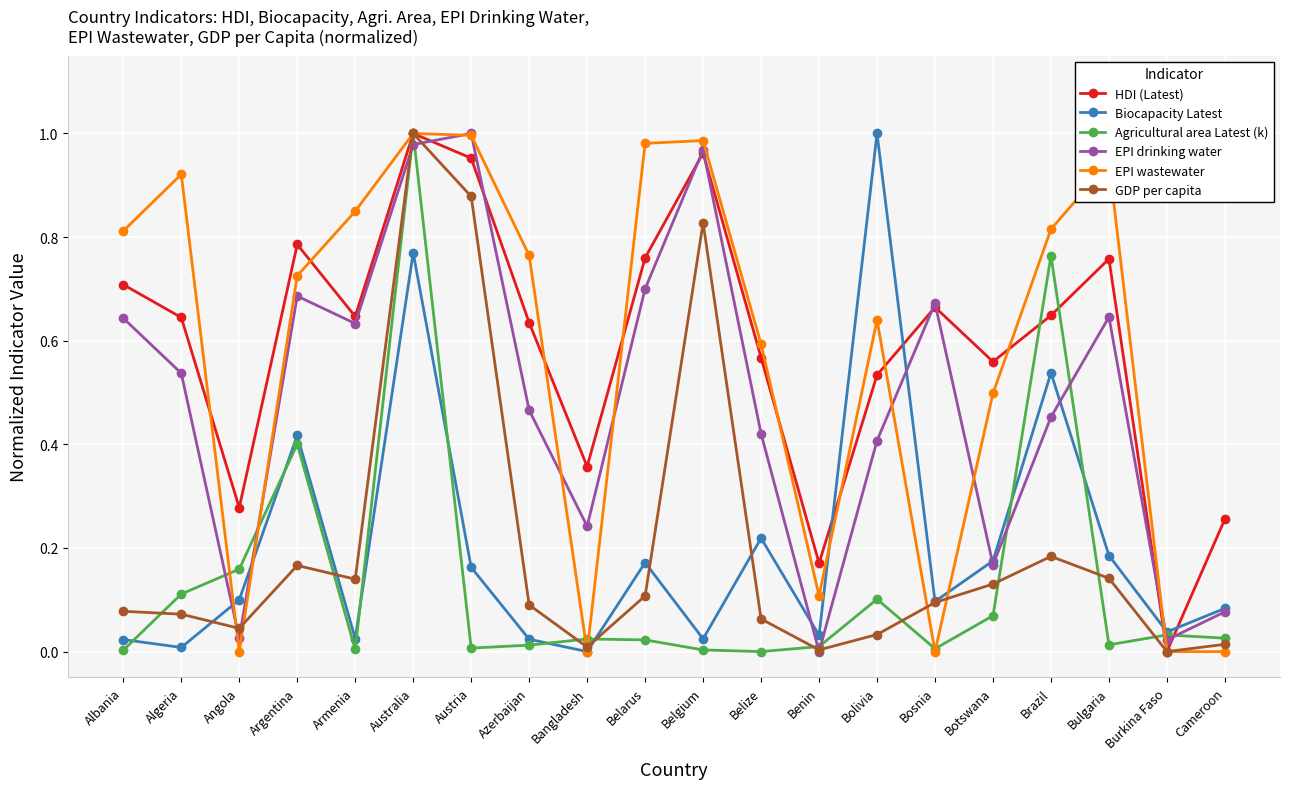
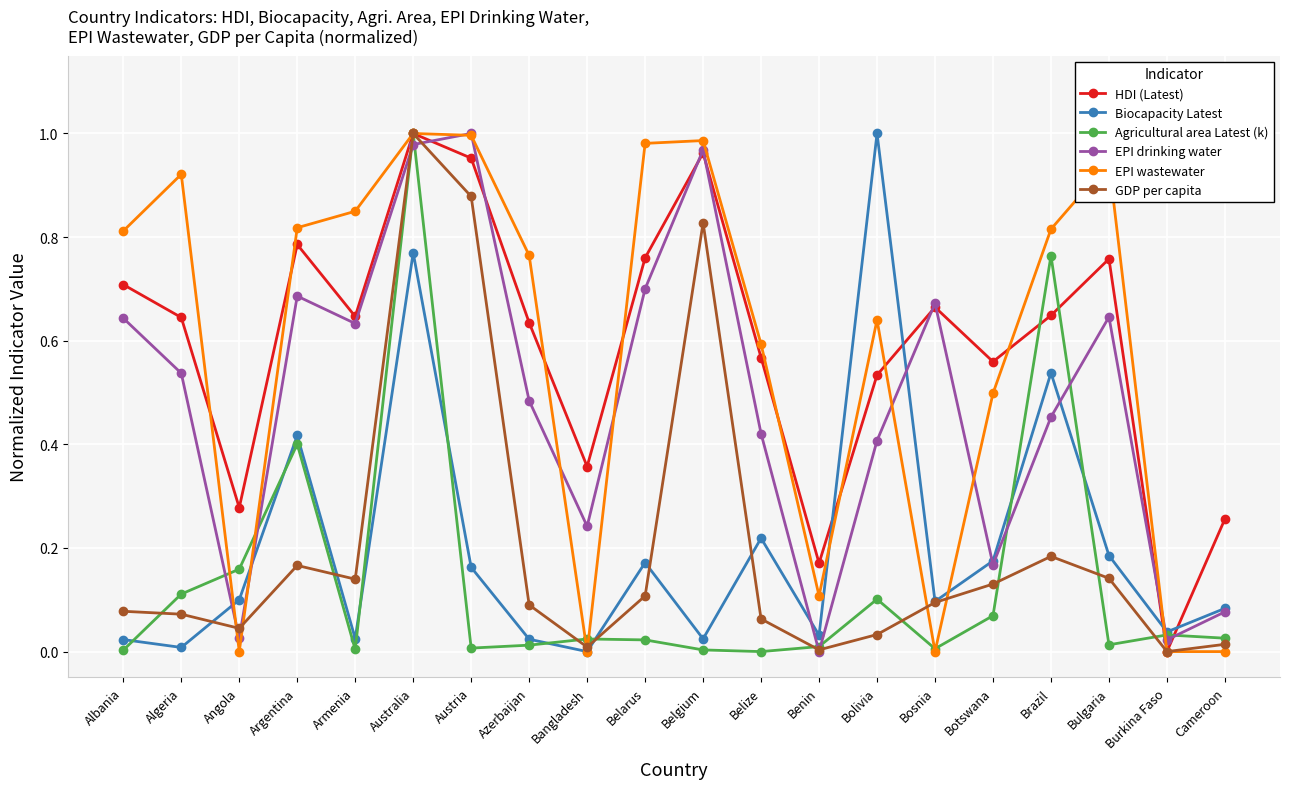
EPI wastewater, Argentina: 0.73 -> 0.82
EPI drinking water, Azerbaijan: 0.47 -> 0.48
